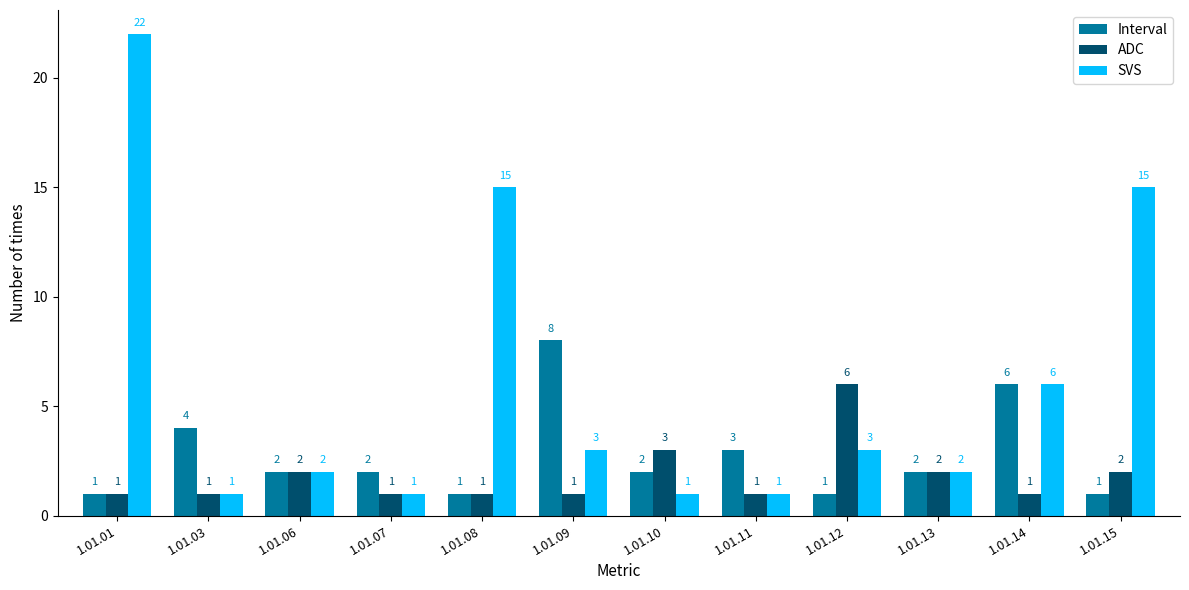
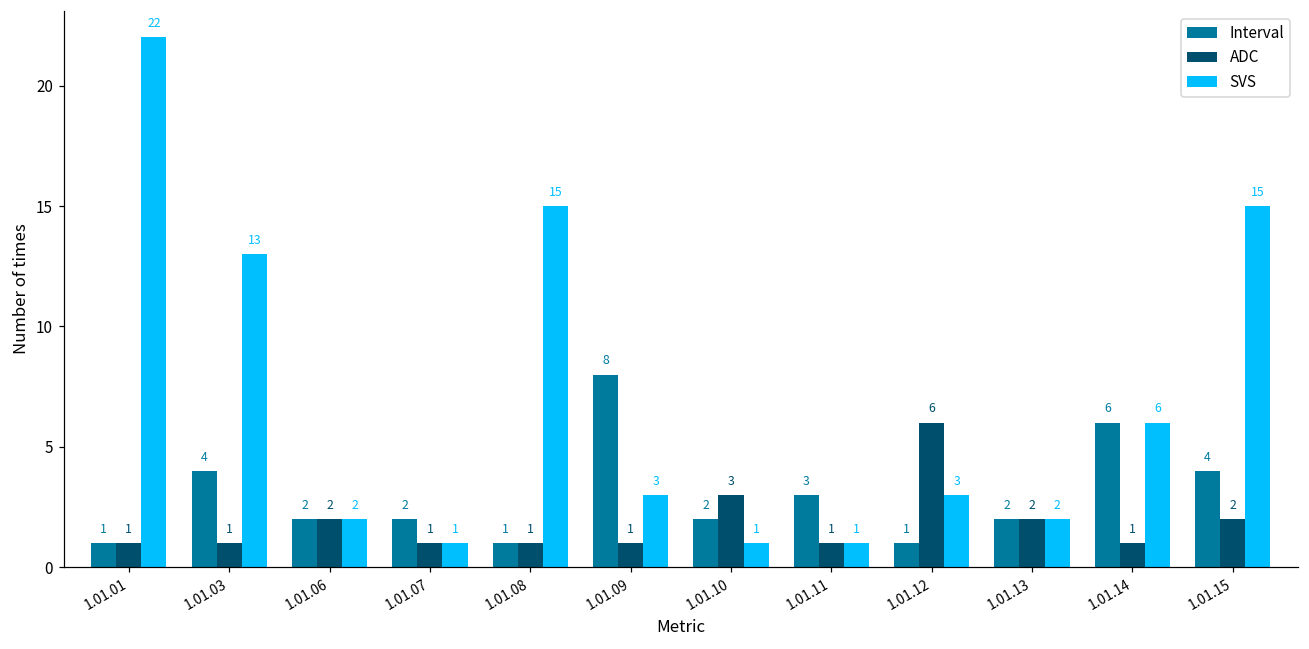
SVS, 1.01.03: 1 -> 13
Interval, 1.01.15: 1 -> 4
